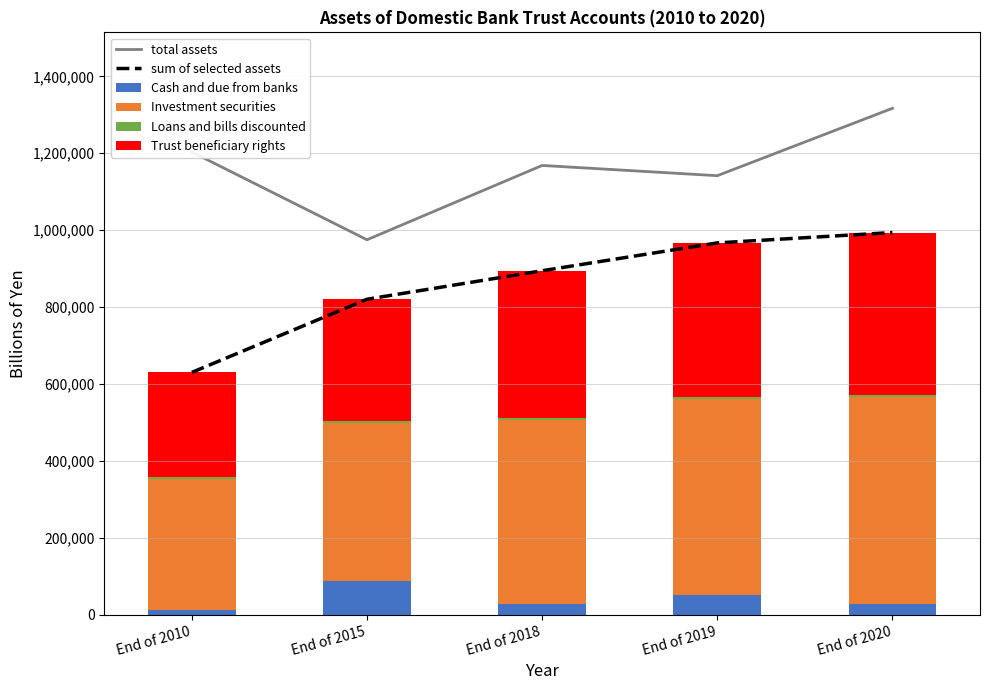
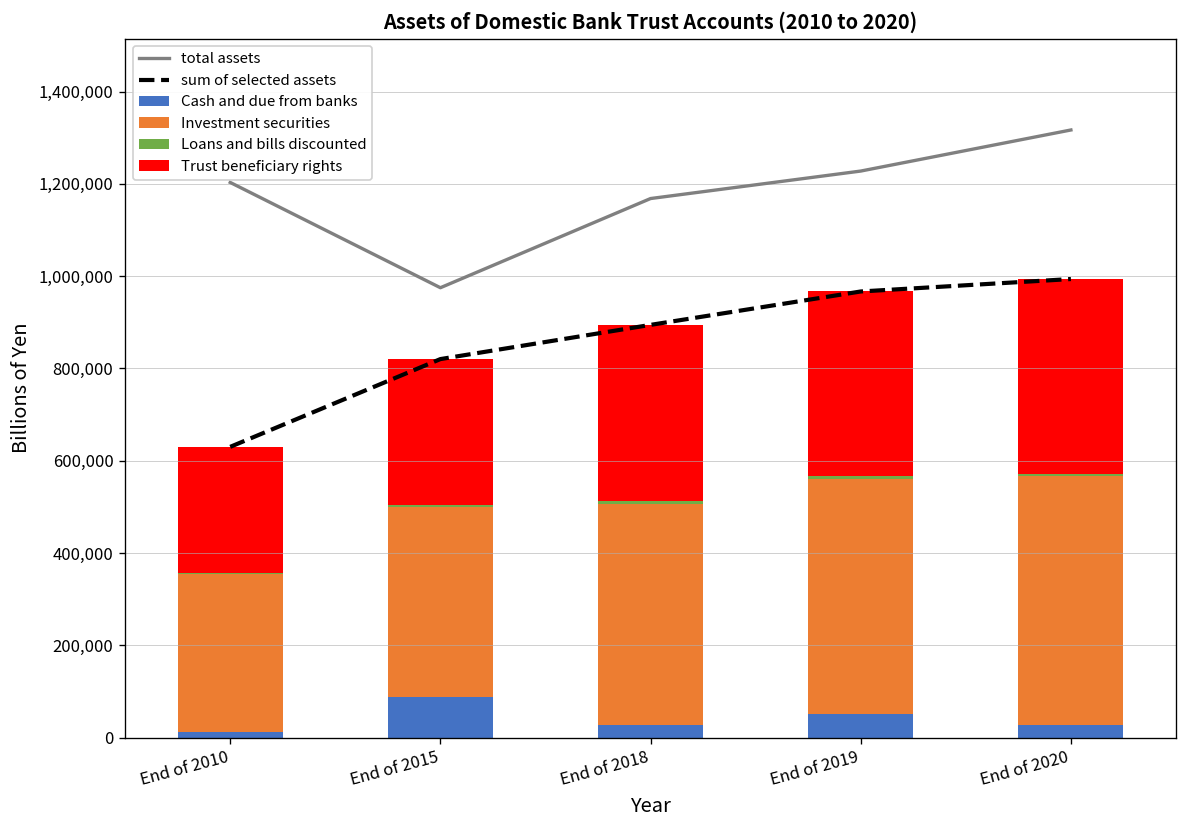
total assets, End of 2019: 1,140,000 -> 1,230,000
